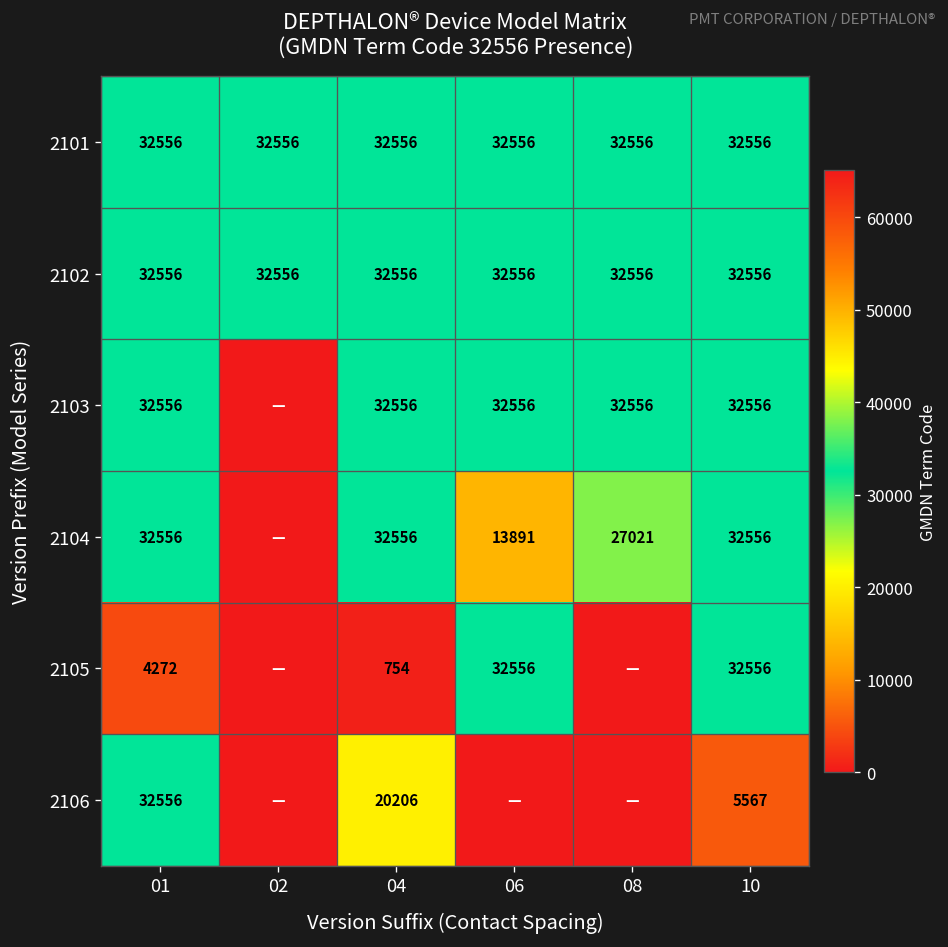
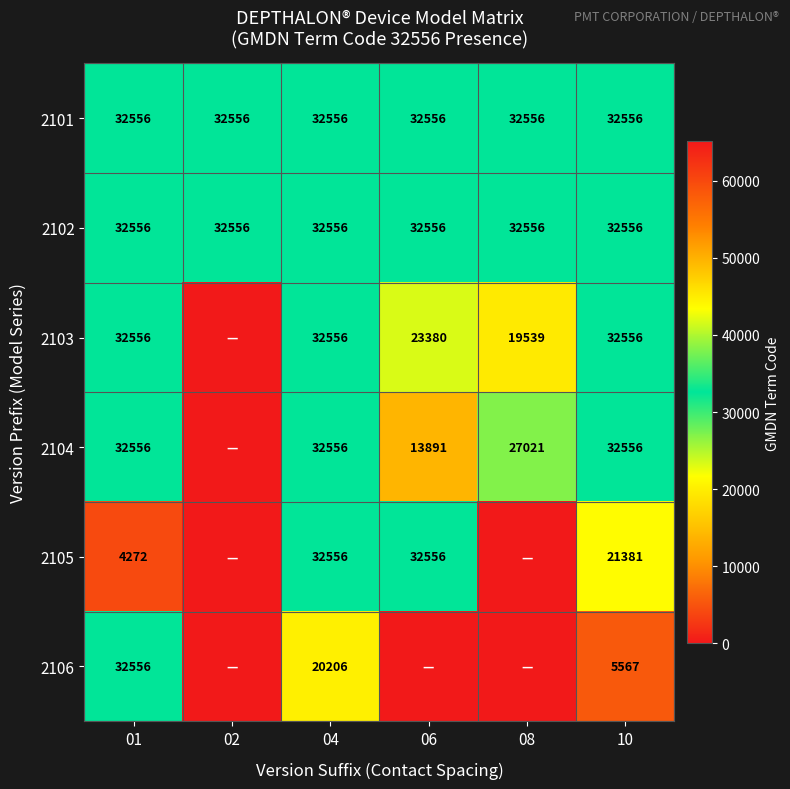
2103, 06: 32556 -> 23380
2103, 08: 32556 -> 19539
2105, 04: 754 -> 32556
2105, 10: 32556 -> 21381
